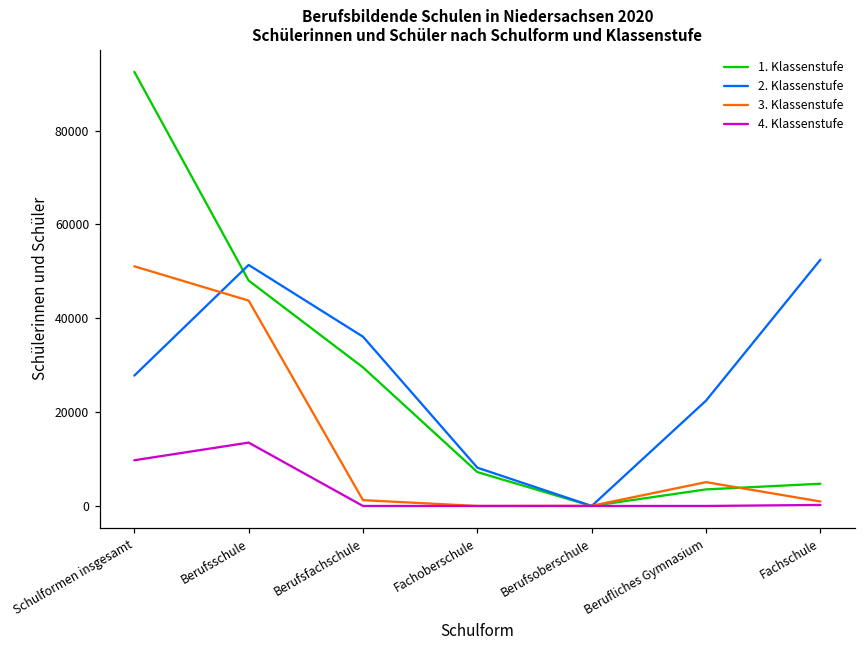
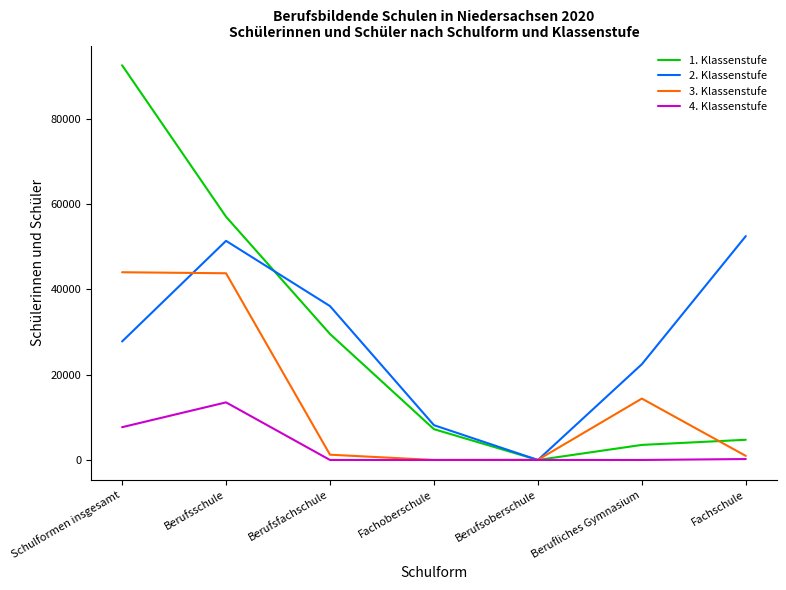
3. Klassenstufe, Schulformen insgesamt: 51000 -> 44000
4. Klassenstufe, Schulformen insgesamt: 10000 -> 8000
1. Klassenstufe, Berufsschule: 48000 -> 57000
3. Klassenstufe, Berufliches Gymnasium: 5000 -> 14000
